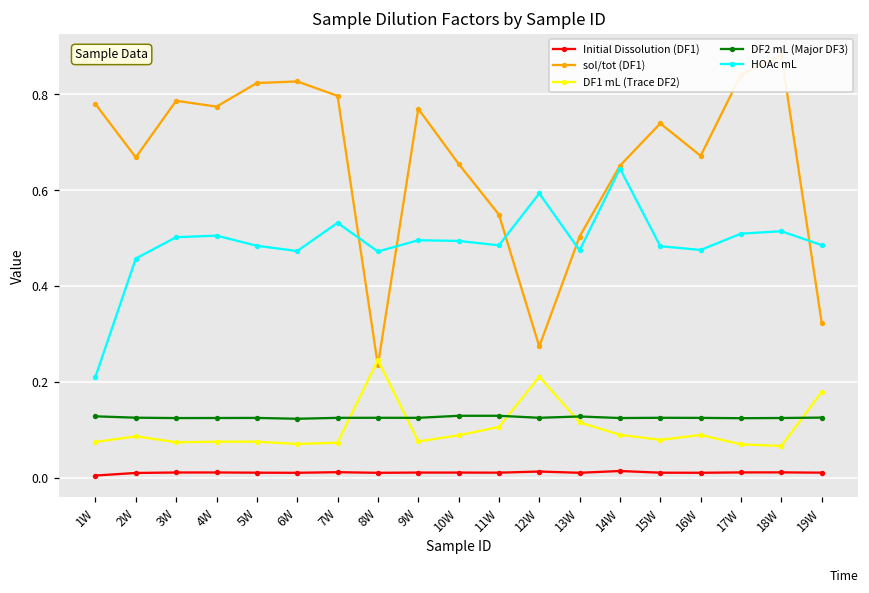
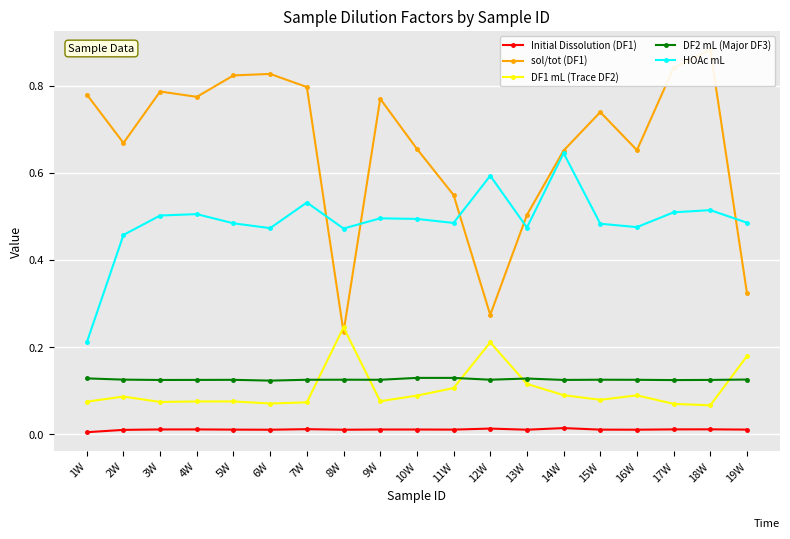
sol/tot (DF1), 16W: 0.67 -> 0.65
